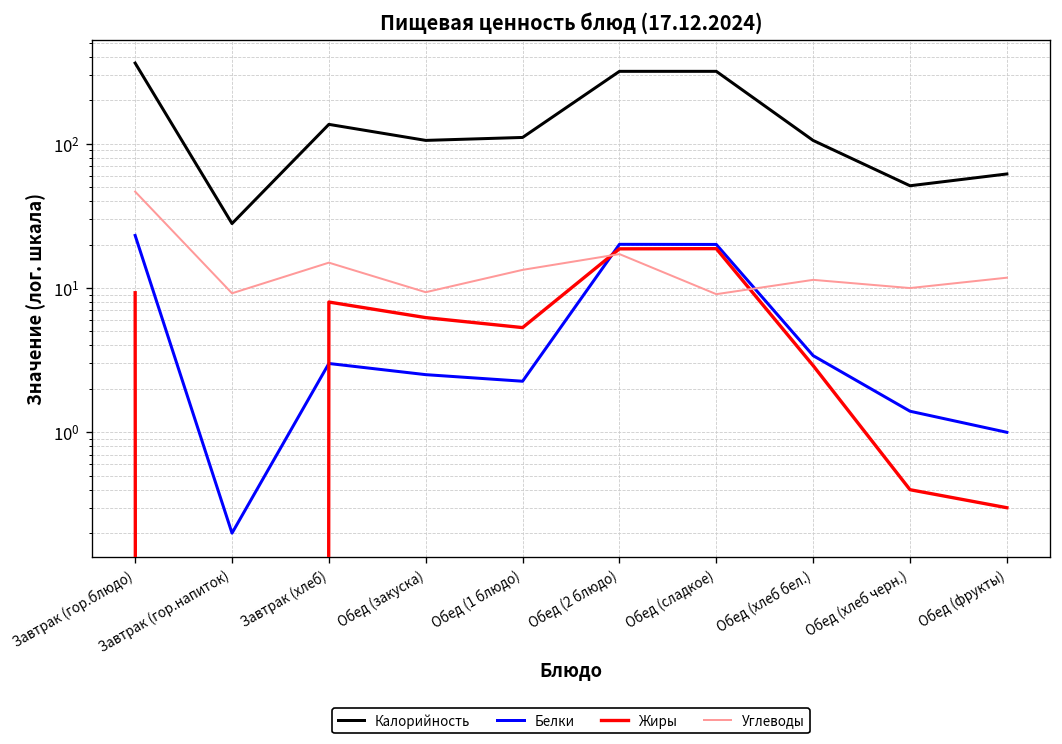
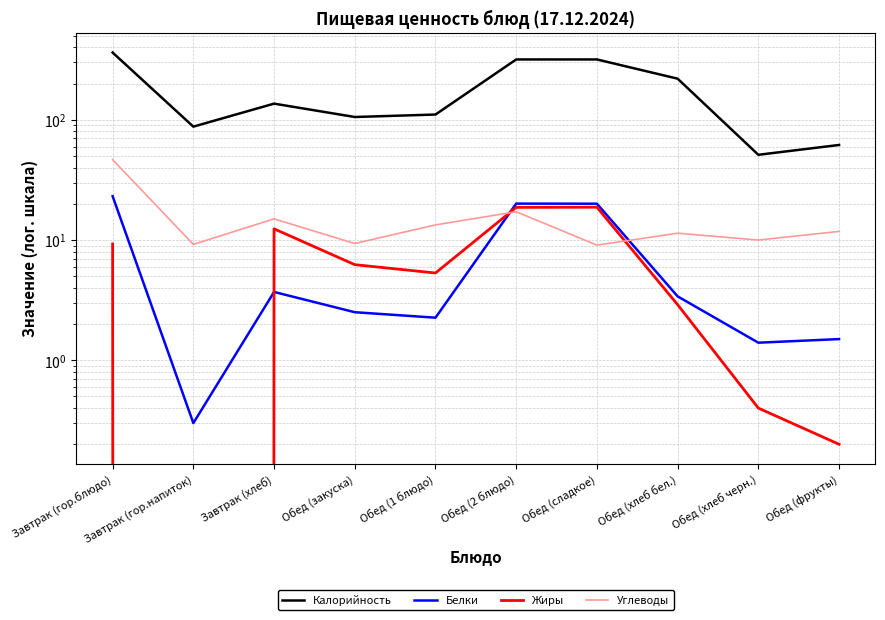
Калорийность, Завтрак (гор.напиток): 28 -> 90
Белки, Завтрак (гор.напиток): 0.2 -> 0.3
Белки, Завтрак (хлеб): 3.0 -> 3.7
Жиры, Завтрак (хлеб): 8 -> 12
Калорийность, Обед (хлеб бел.): 110 -> 220
Белки, Обед (фрукты): 1.0 -> 1.5
Жиры, Обед (фрукты): 0.3 -> 0.2
